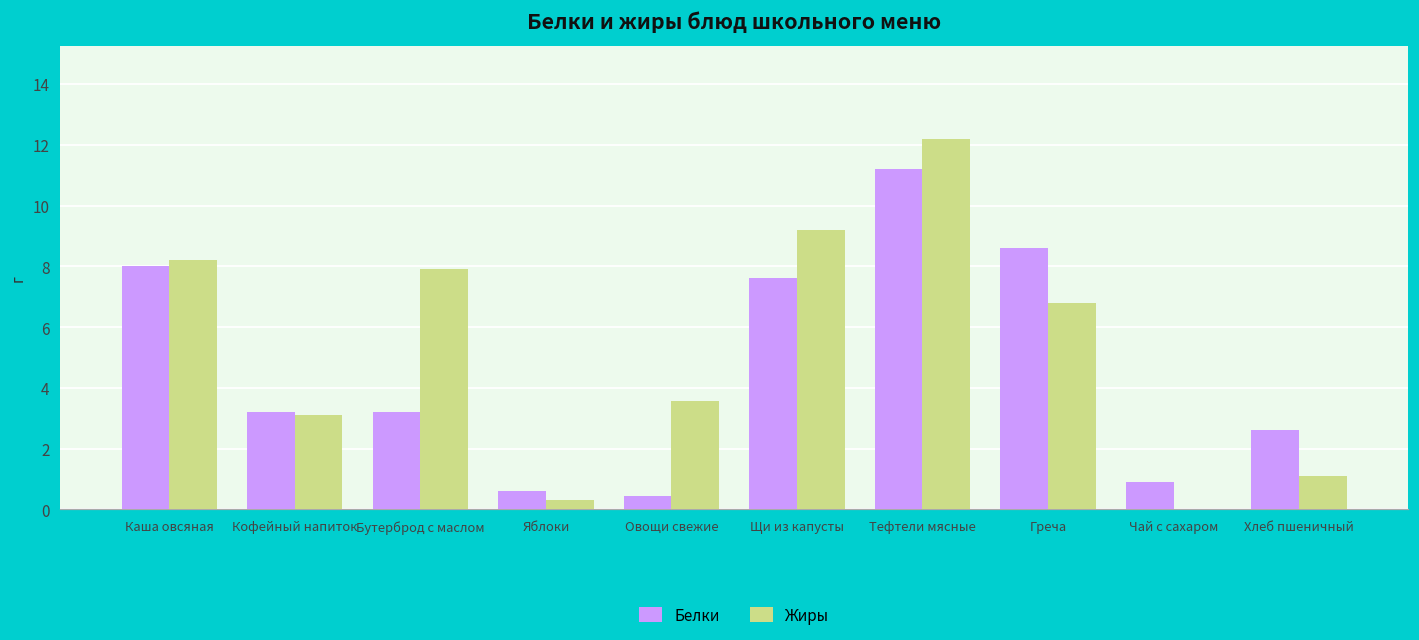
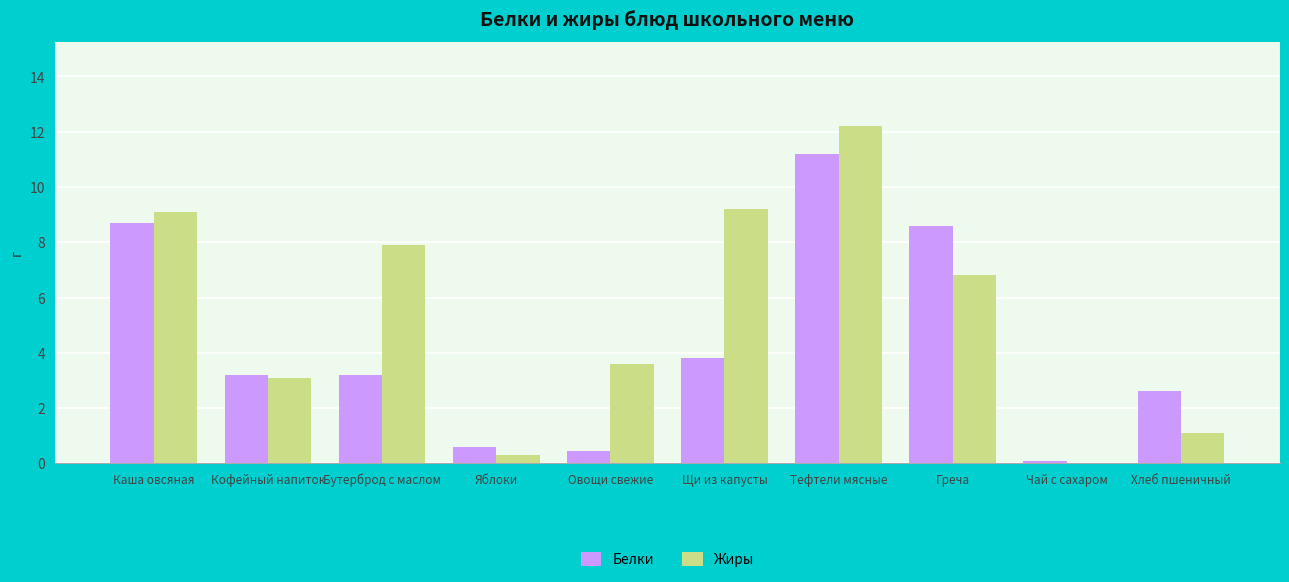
Белки, Каша овсяная: 8.0 -> 8.7
Жиры, Каша овсяная: 8.2 -> 9.1
Белки, Щи из капусты: 7.6 -> 3.8
Белки, Чай с сахаром: 0.9 -> 0.1
